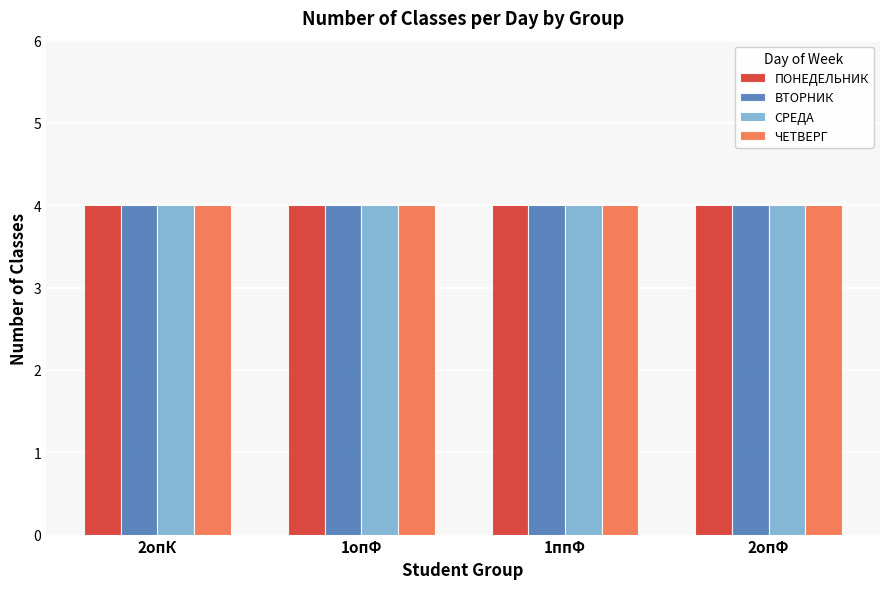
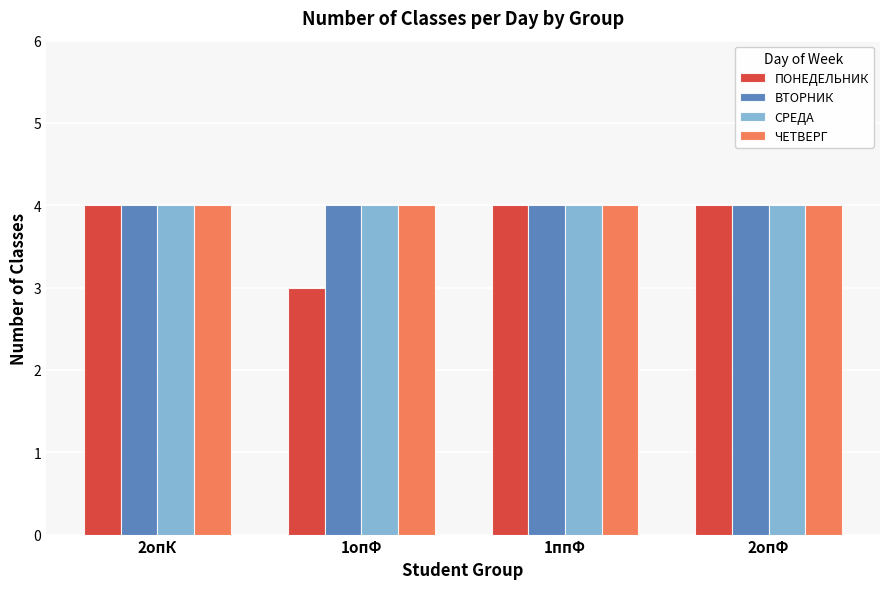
ПОНЕДЕЛЬНИК, 1опФ: 4 -> 3
